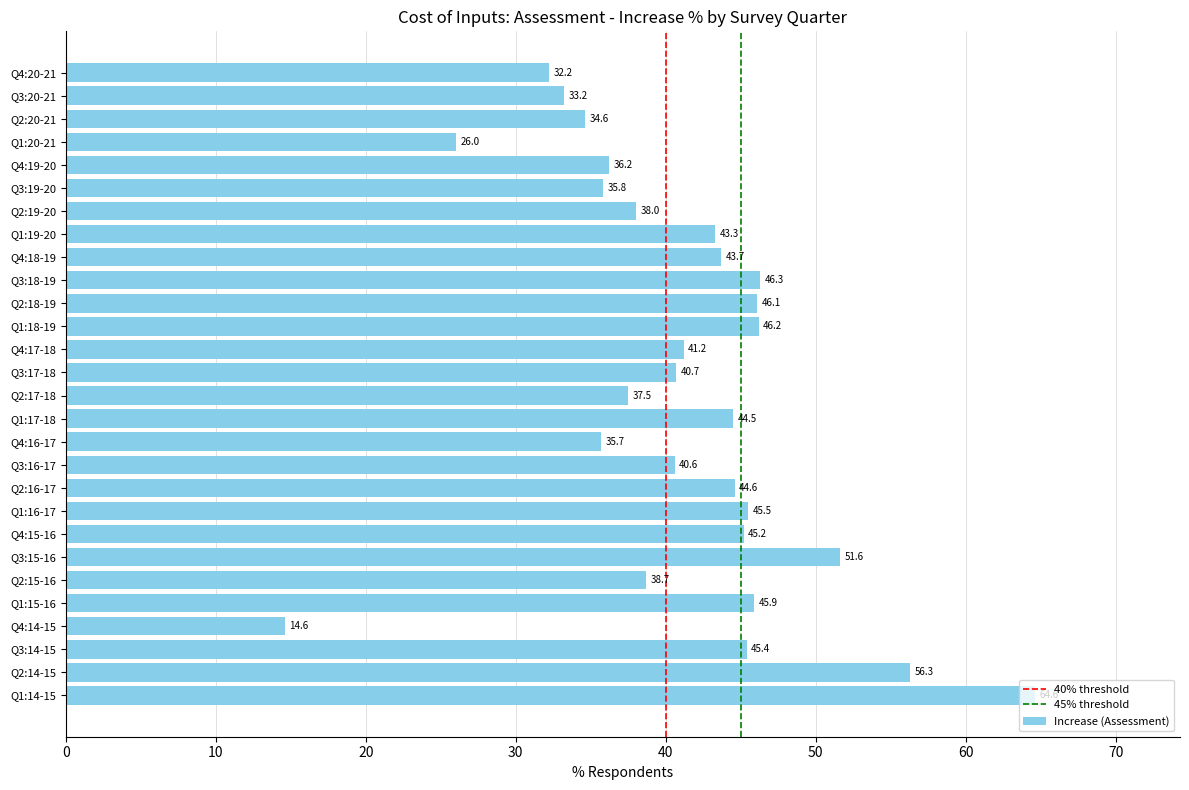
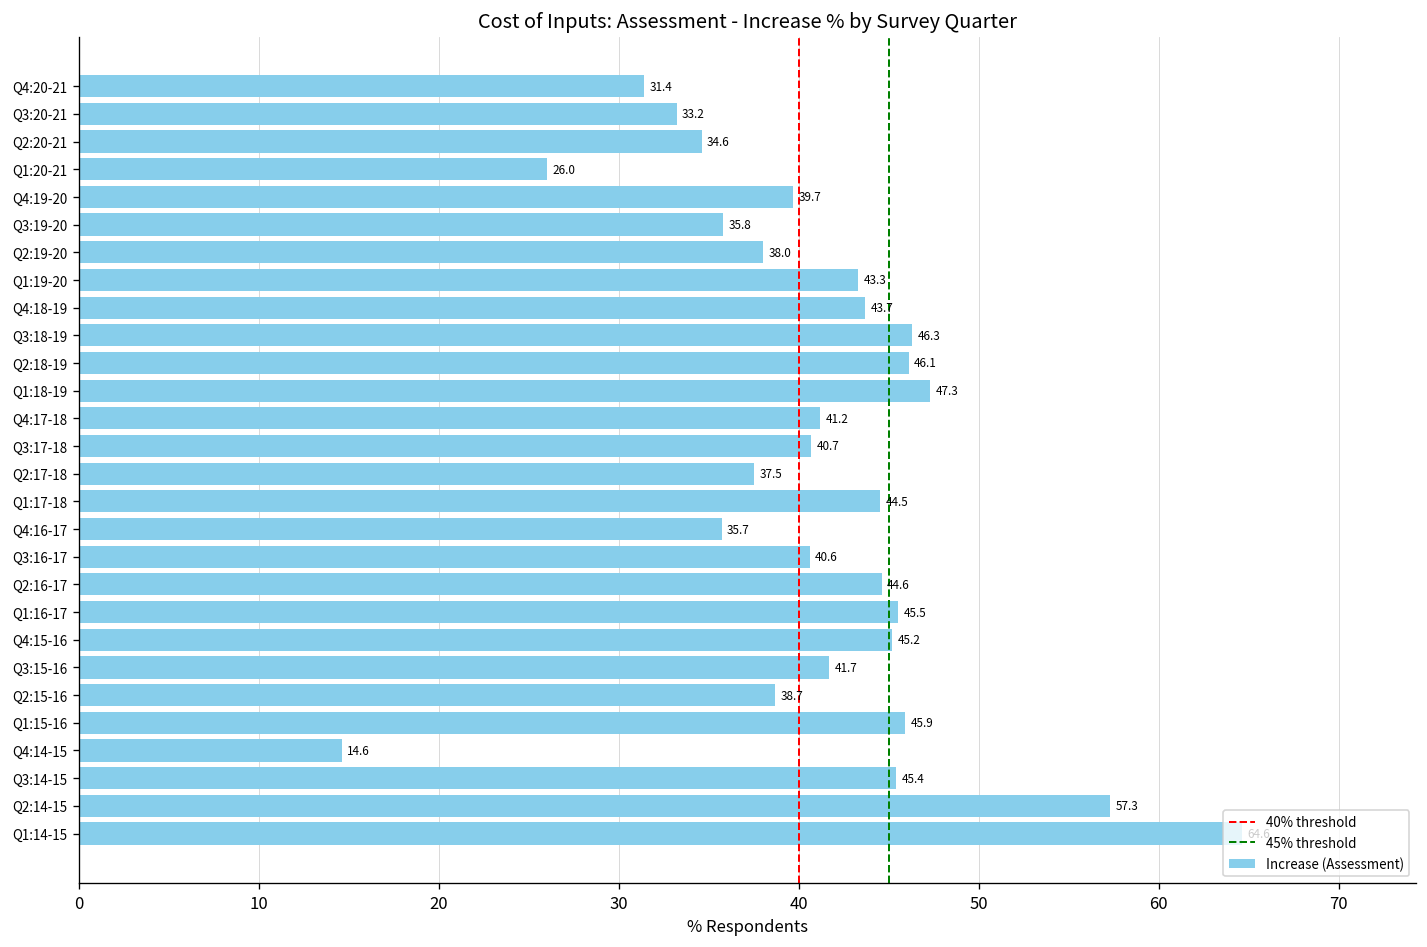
Q4:20-21: 32.2 -> 31.4
Q4:19-20: 36.2 -> 39.7
Q1:18-19: 46.2 -> 47.3
Q3:15-16: 51.6 -> 41.7
Q2:14-15: 56.3 -> 57.3
